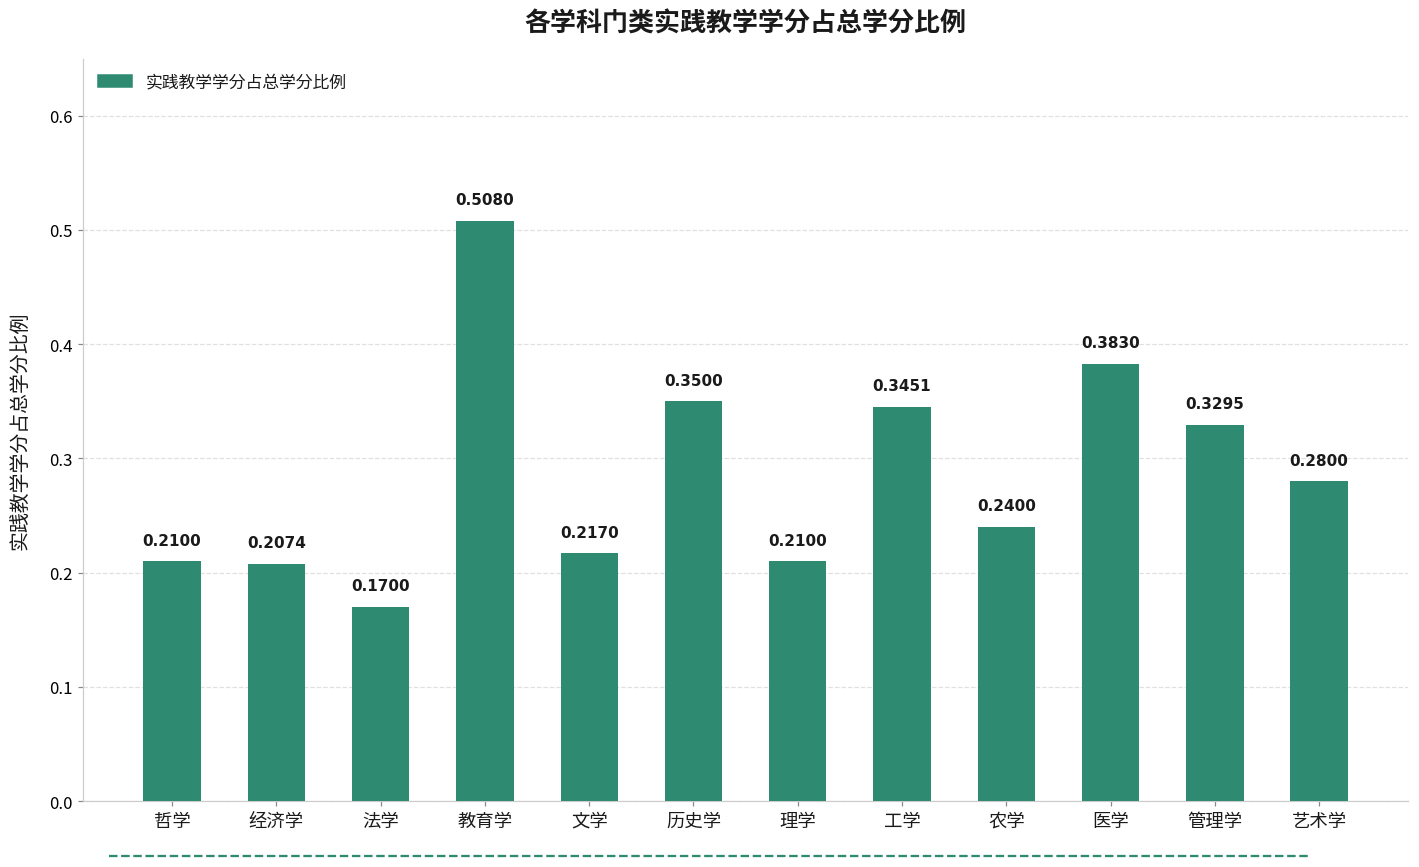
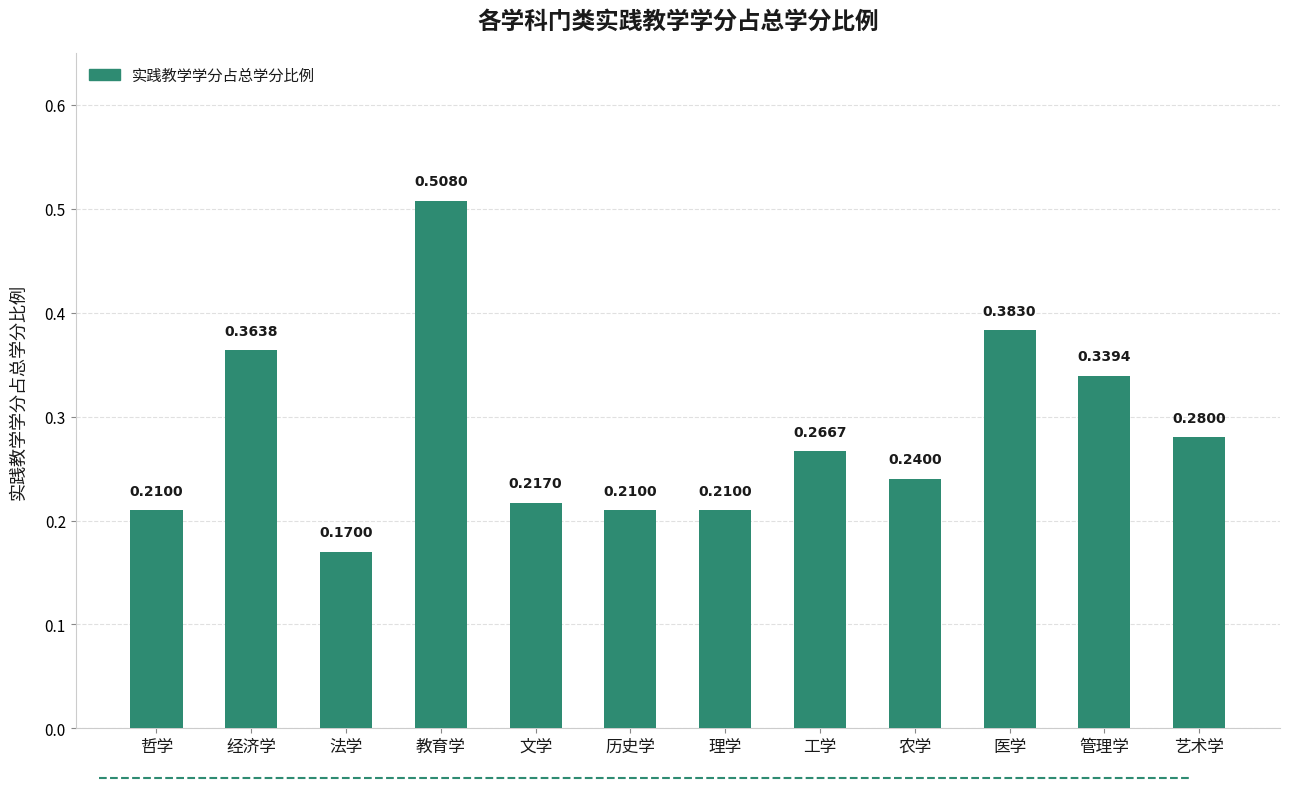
经济学: 0.2074 -> 0.3638
历史学: 0.3500 -> 0.2100
工学: 0.3451 -> 0.2667
管理学: 0.3295 -> 0.3394
